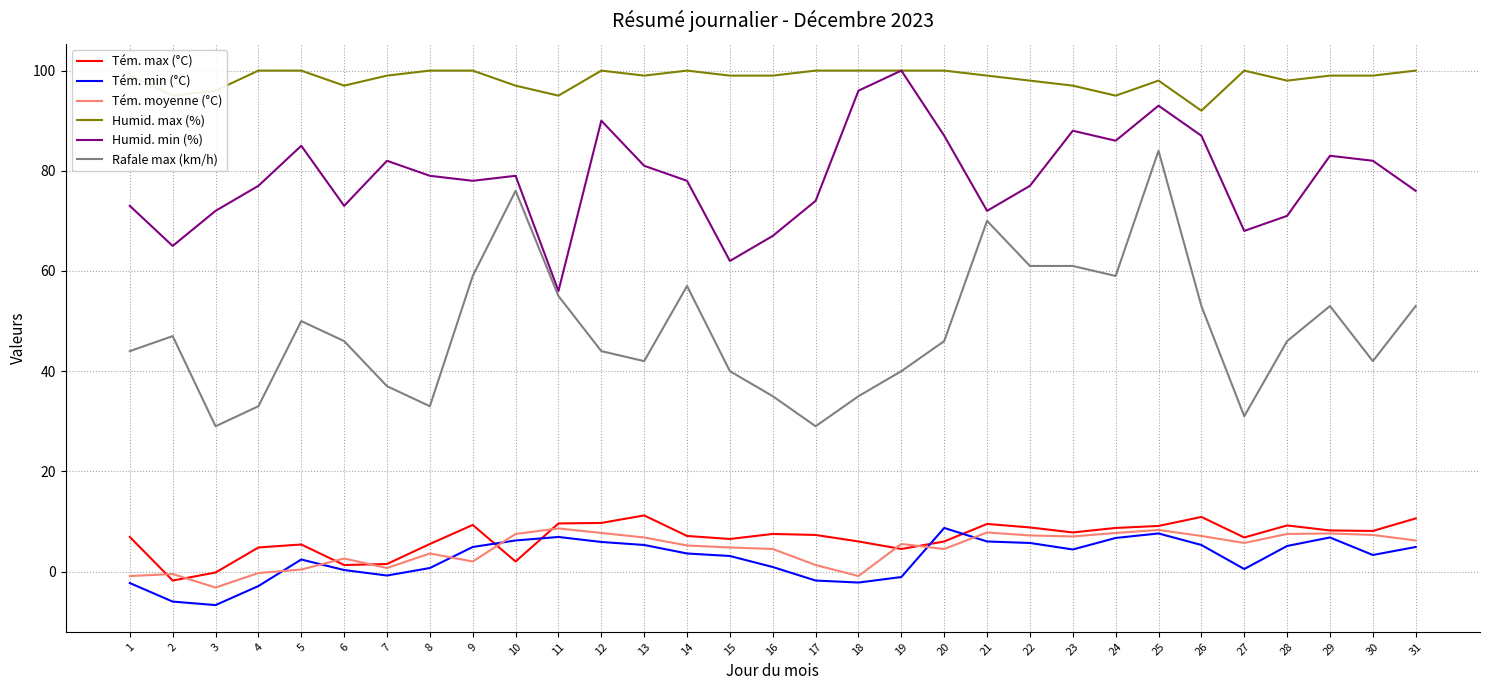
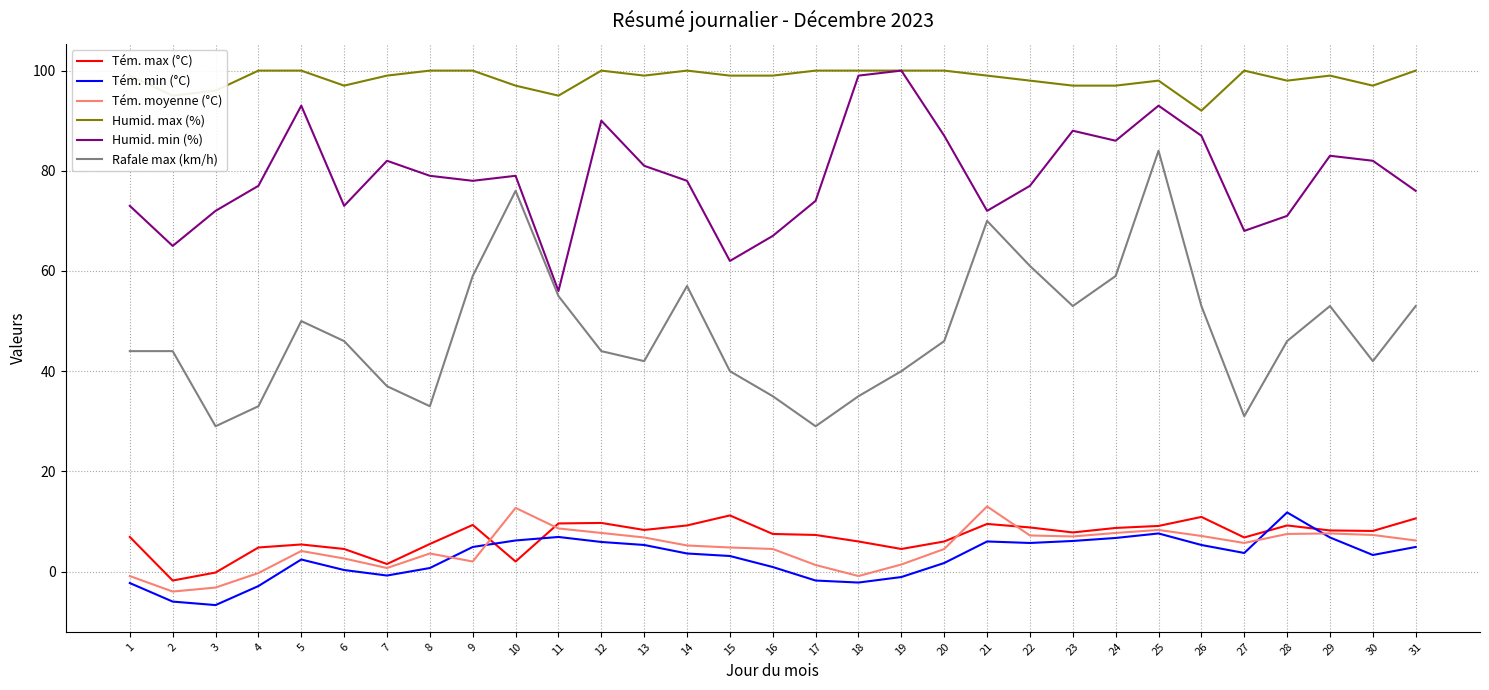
Tém. moyenne (°C), 2: -1 -> -4
Rafale max (km/h), 2: 47 -> 44
Tém. moyenne (°C), 5: 0 -> 4
Humid. min (%), 5: 85 -> 93
Tém. max (°C), 6: 1 -> 5
Tém. moyenne (°C), 10: 8 -> 13
Tém. max (°C), 13: 11 -> 8
Tém. max (°C), 14: 7 -> 9
Tém. max (°C), 15: 7 -> 11
Humid. min (%), 18: 96 -> 99
Tém. moyenne (°C), 19: 6 -> 1
Tém. min (°C), 20: 9 -> 2
Tém. moyenne (°C), 21: 8 -> 13
Tém. min (°C), 23: 4 -> 6
Rafale max (km/h), 23: 61 -> 53
Humid. max (%), 24: 95 -> 97
Tém. min (°C), 27: 1 -> 4
Tém. min (°C), 28: 5 -> 12
Humid. max (%), 30: 99 -> 97
